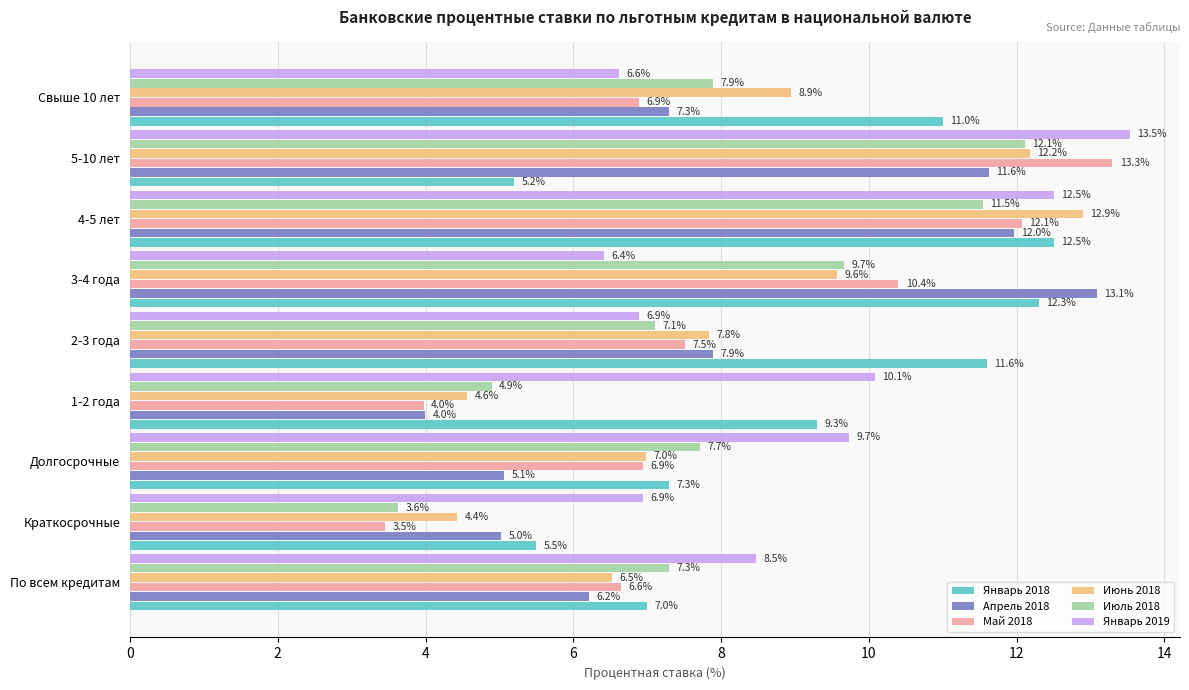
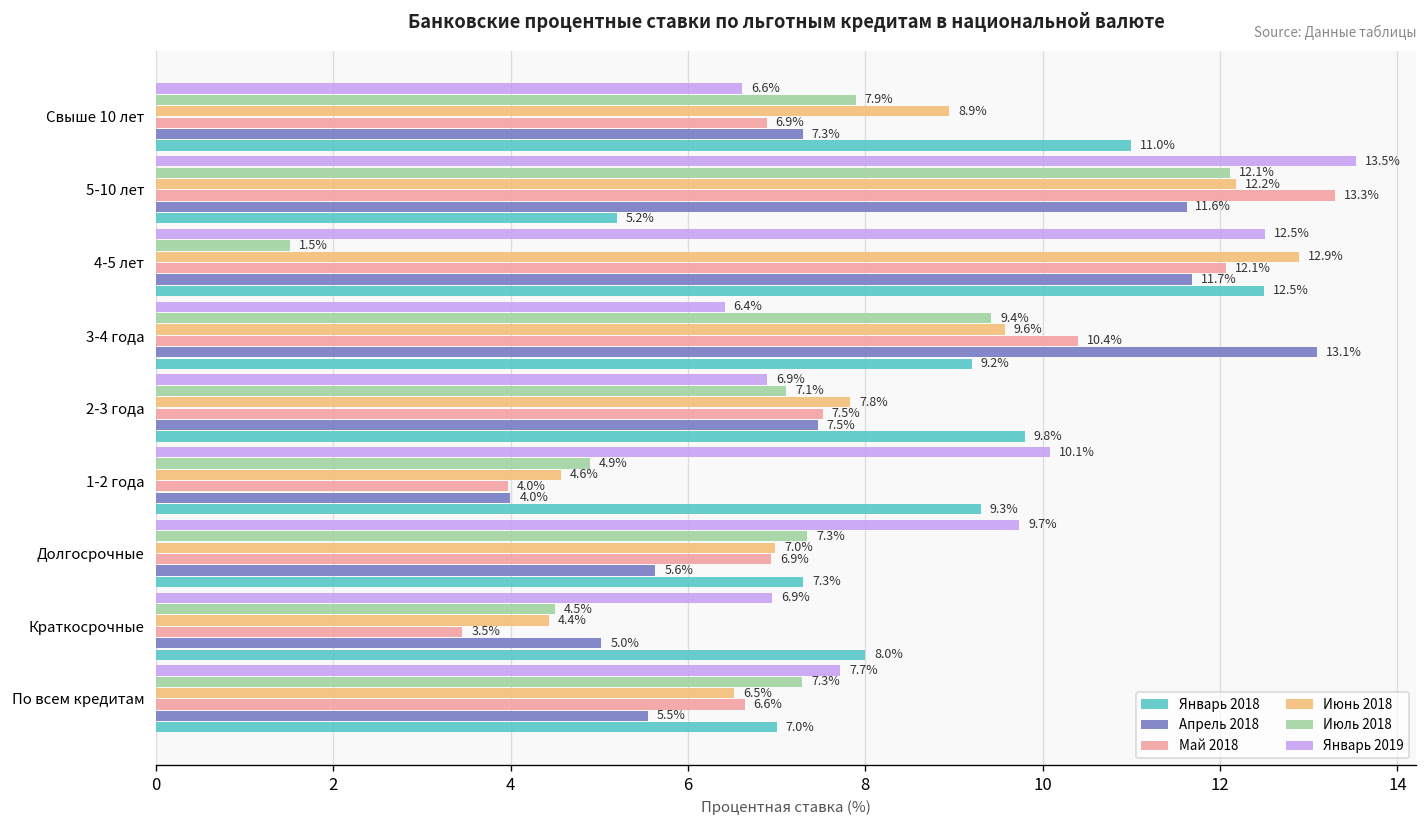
Июль 2018, 4-5 лет: 11.5% -> 1.5%
Апрель 2018, 4-5 лет: 12.0% -> 11.7%
Июль 2018, 3-4 года: 9.7% -> 9.4%
Январь 2018, 3-4 года: 12.3% -> 9.2%
Апрель 2018, 2-3 года: 7.9% -> 7.5%
Январь 2018, 2-3 года: 11.6% -> 9.8%
Июль 2018, Долгосрочные: 7.7% -> 7.3%
Апрель 2018, Долгосрочные: 5.1% -> 5.6%
Июль 2018, Краткосрочные: 3.6% -> 4.5%
Январь 2018, Краткосрочные: 5.5% -> 8.0%
Январь 2019, По всем кредитам: 8.5% -> 7.7%
Апрель 2018, По всем кредитам: 6.2% -> 5.5%
